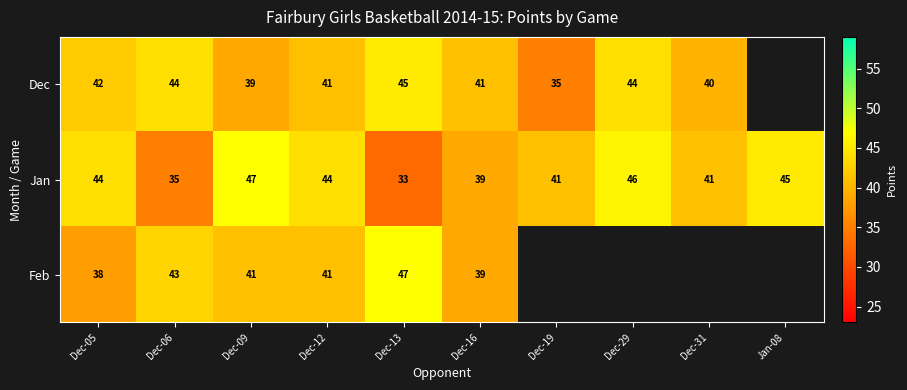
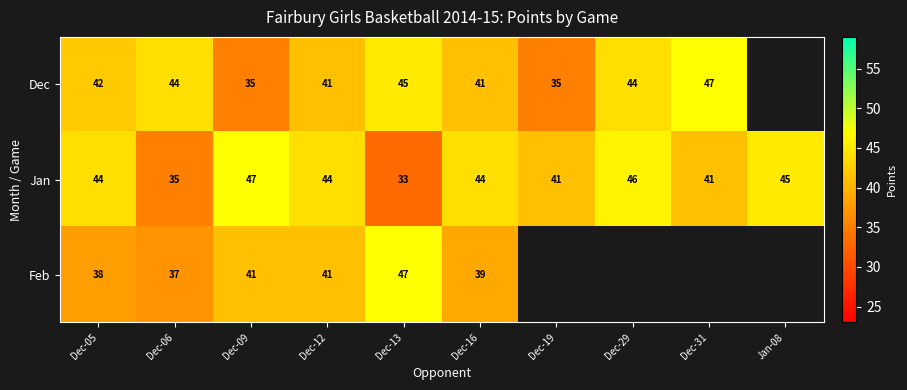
Dec, Dec-09: 39 -> 35
Dec, Dec-31: 40 -> 47
Jan, Dec-16: 39 -> 44
Feb, Dec-06: 43 -> 37
